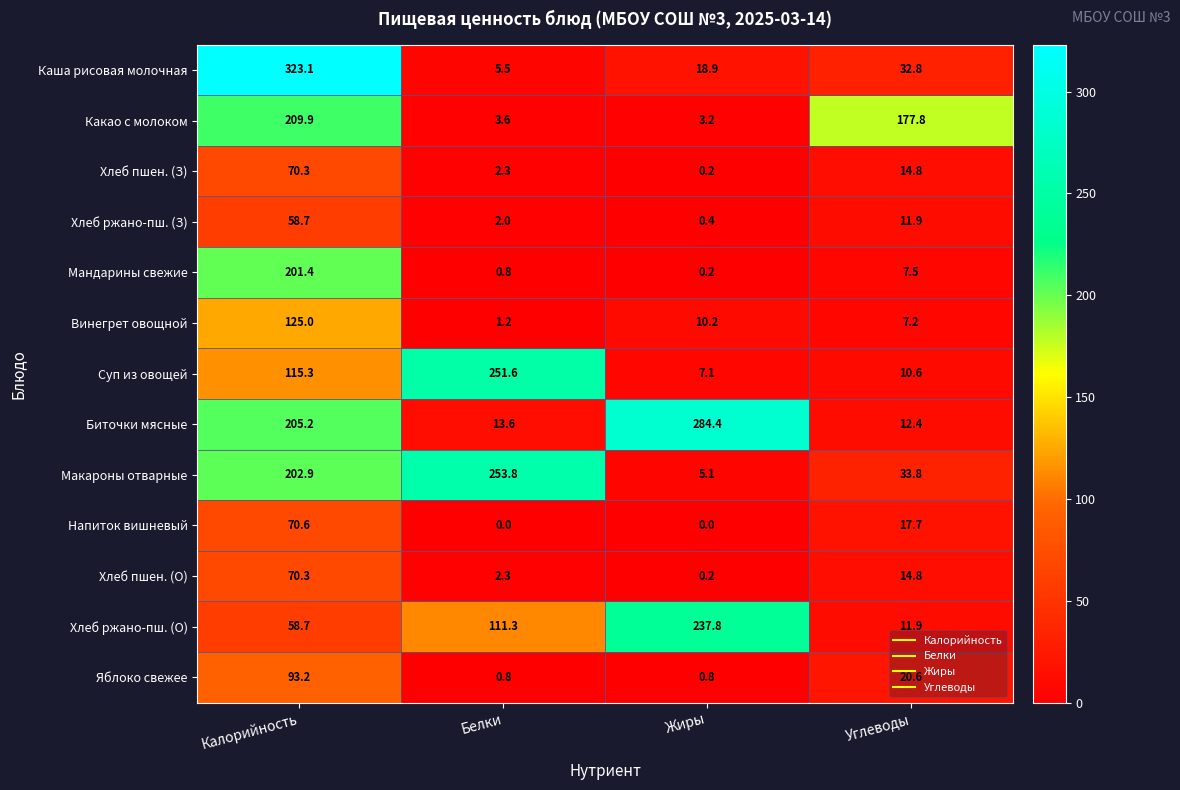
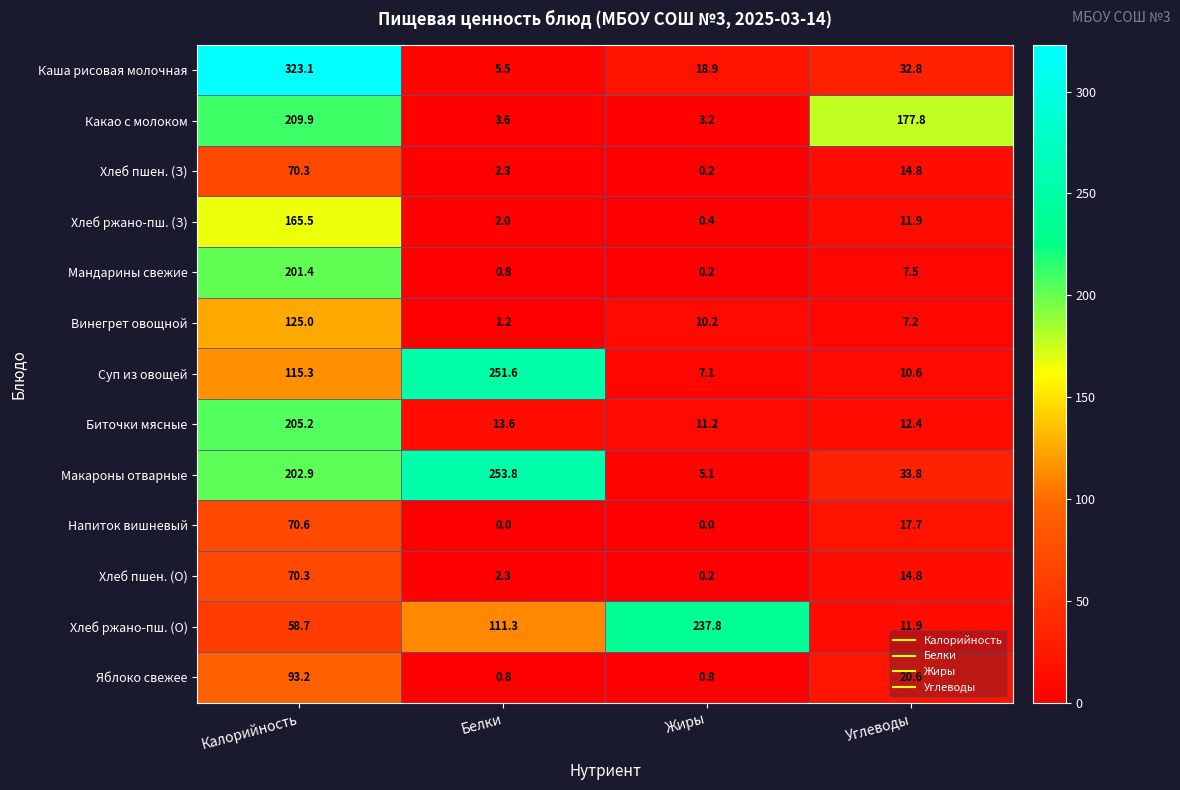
Хлеб ржано-пш. (З), Калорийность: 58.7 -> 165.5
Биточки мясные, Жиры: 284.4 -> 11.2
